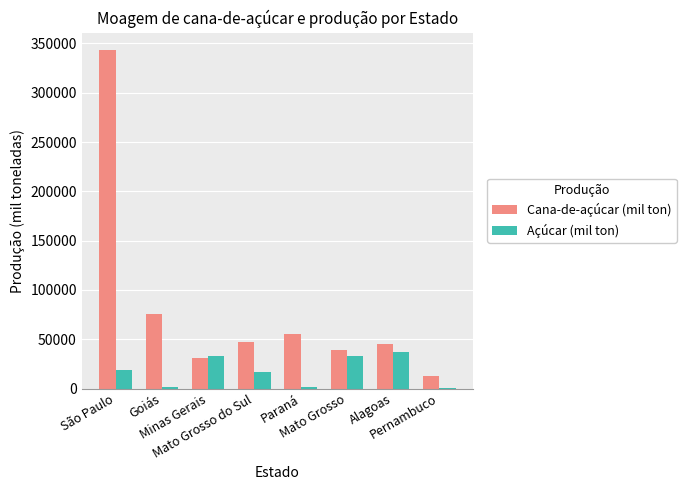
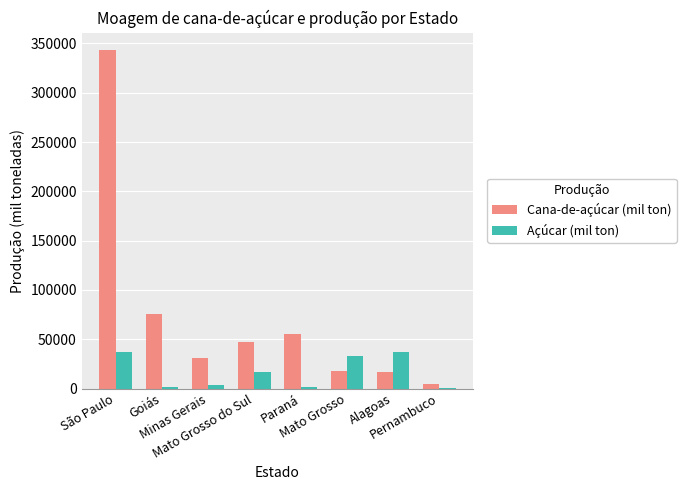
Açúcar (mil ton), São Paulo: 20000 -> 40000
Açúcar (mil ton), Minas Gerais: 30000 -> 0
Cana-de-açúcar (mil ton), Mato Grosso: 40000 -> 20000
Cana-de-açúcar (mil ton), Alagoas: 50000 -> 20000
Cana-de-açúcar (mil ton), Pernambuco: 10000 -> 0
